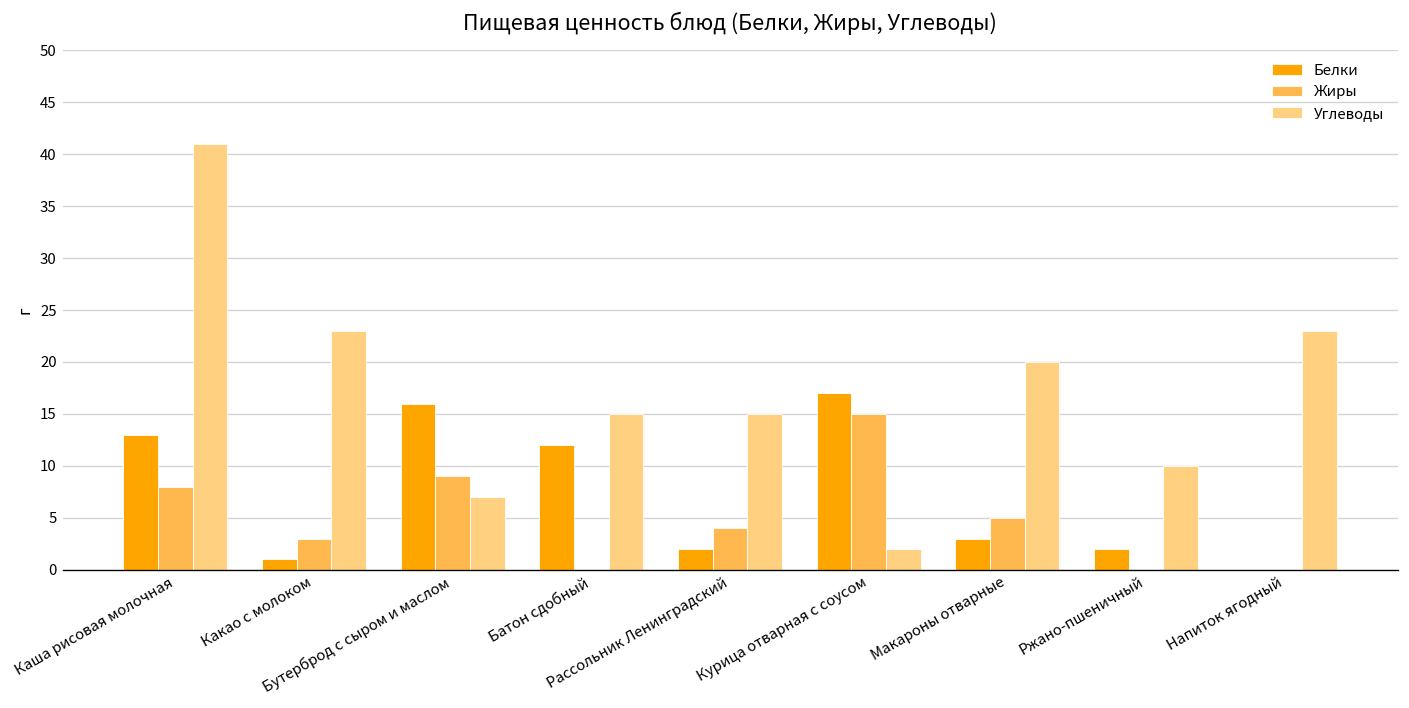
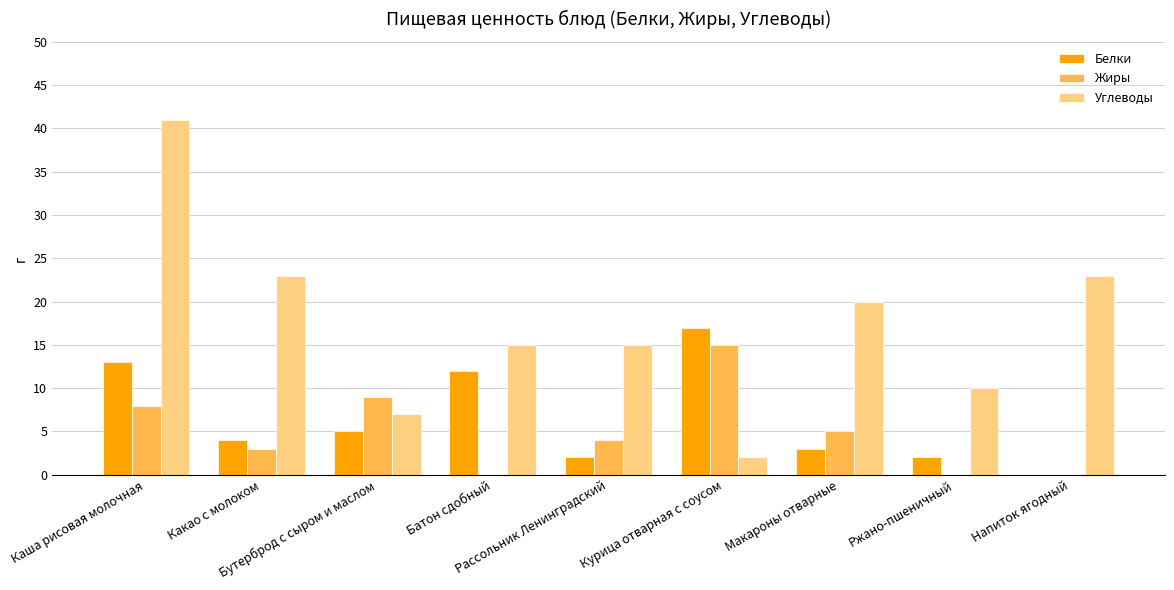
Белки, Какао с молоком: 1 -> 4
Белки, Бутерброд с сыром и маслом: 16 -> 5
